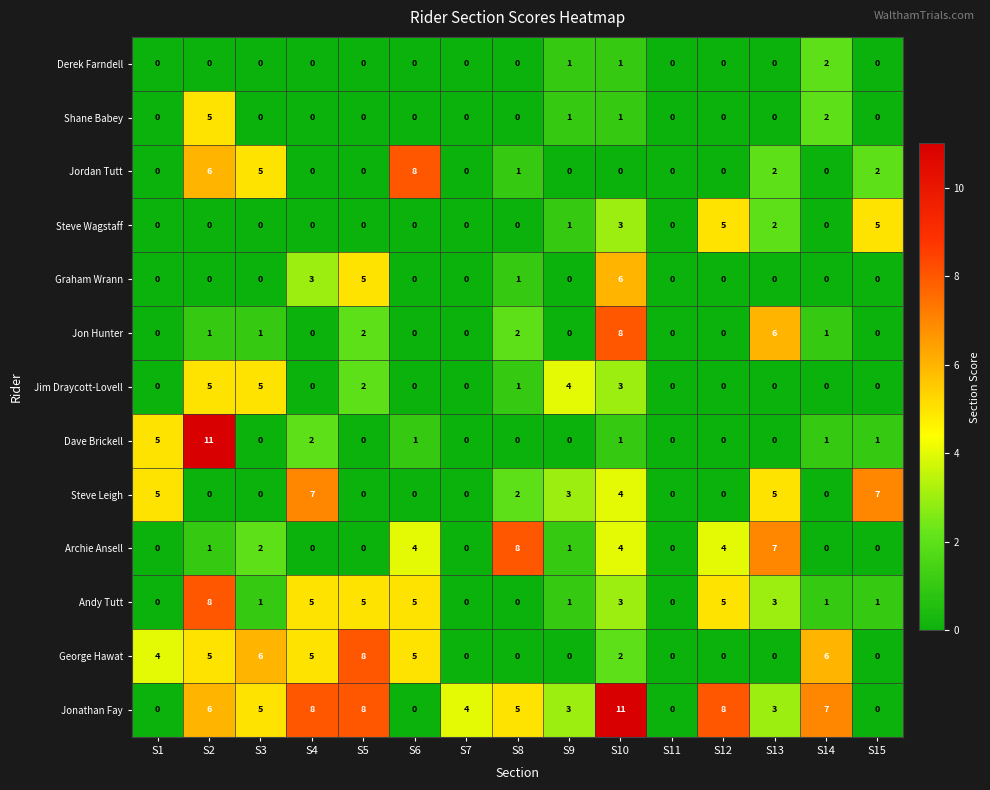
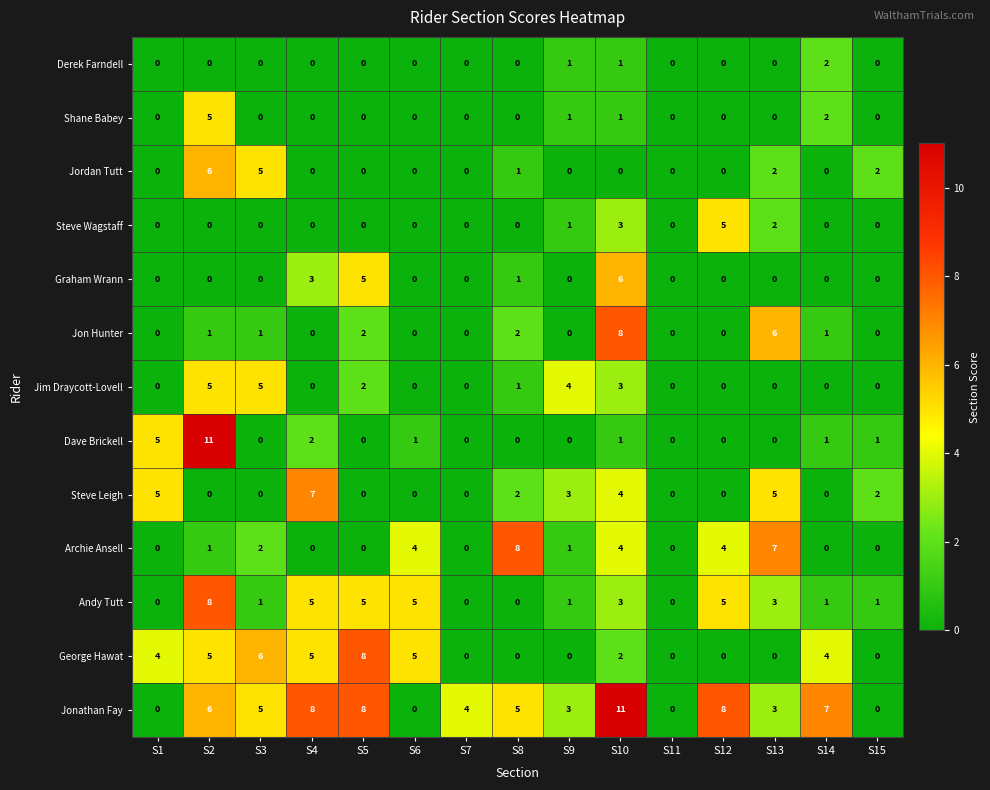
Jordan Tutt, S6: 8 -> 0
Steve Wagstaff, S15: 5 -> 0
Steve Leigh, S15: 7 -> 2
George Hawat, S14: 6 -> 4
